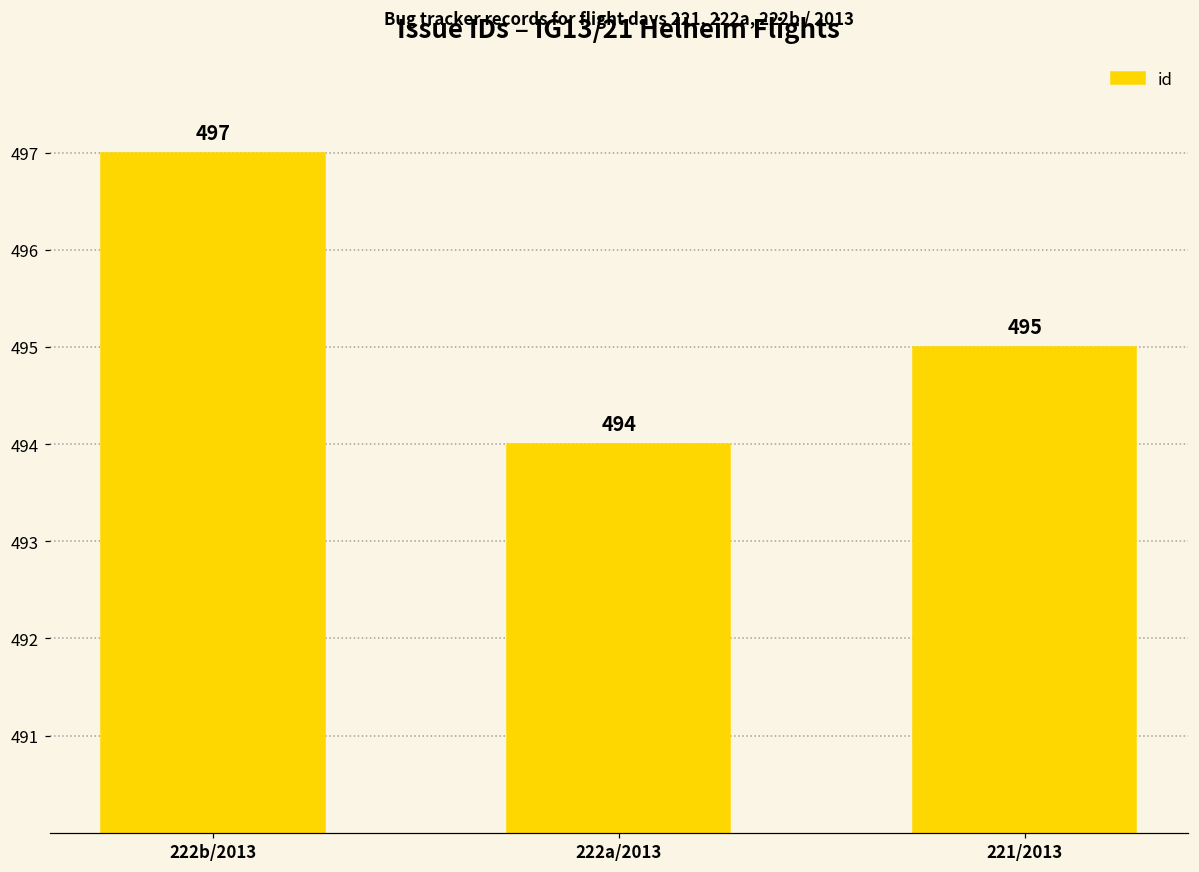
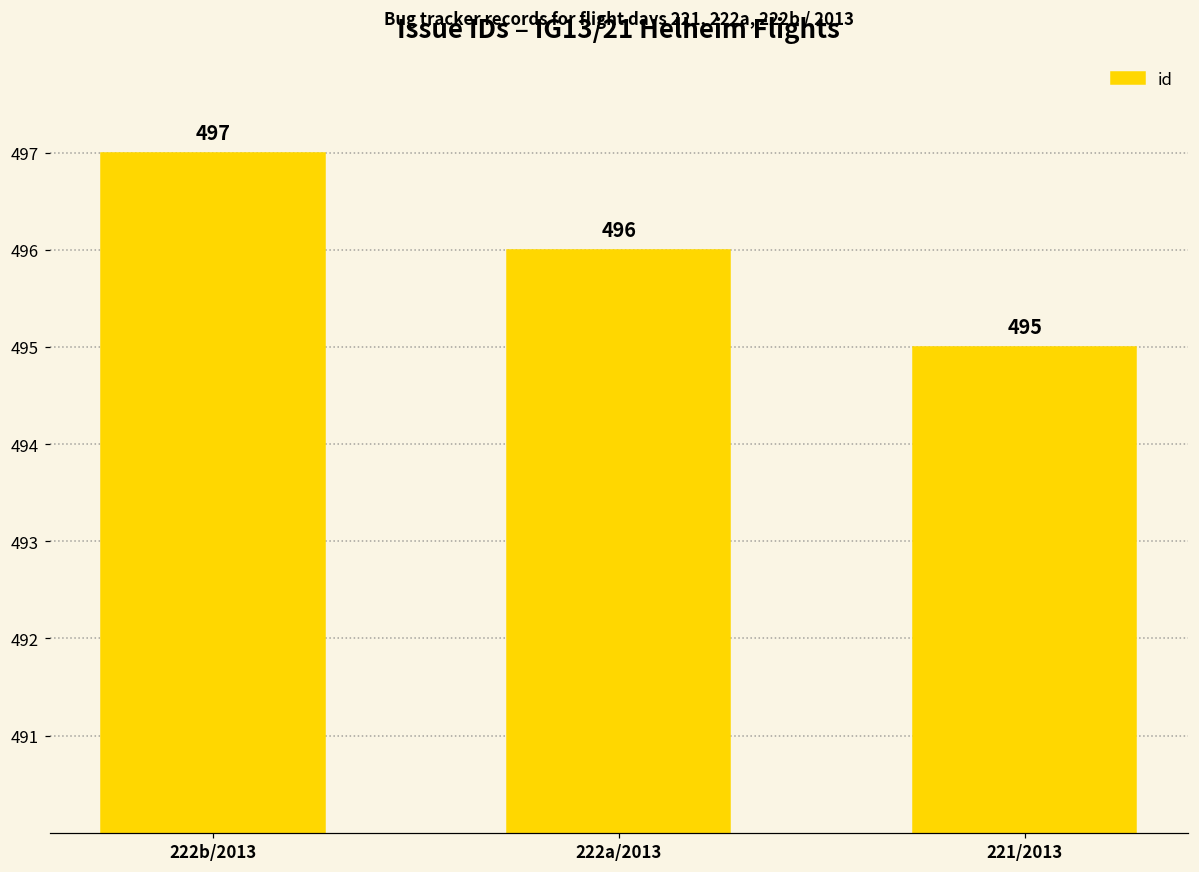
222a/2013: 494 -> 496
